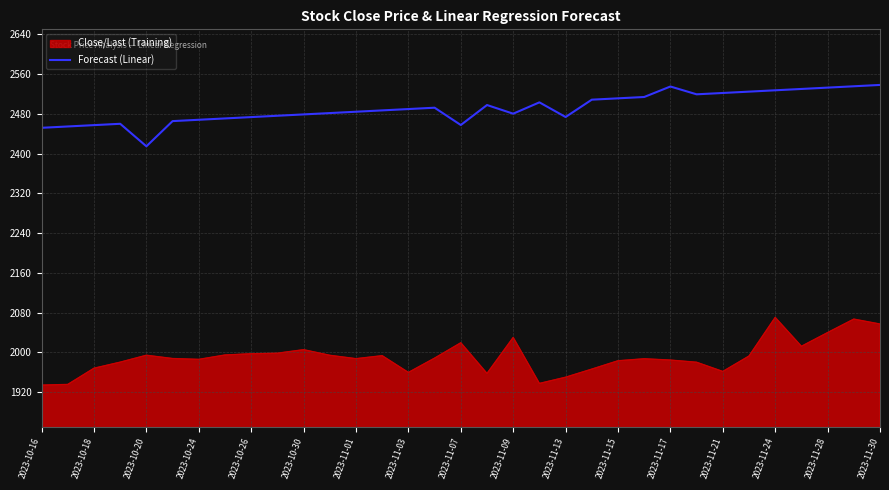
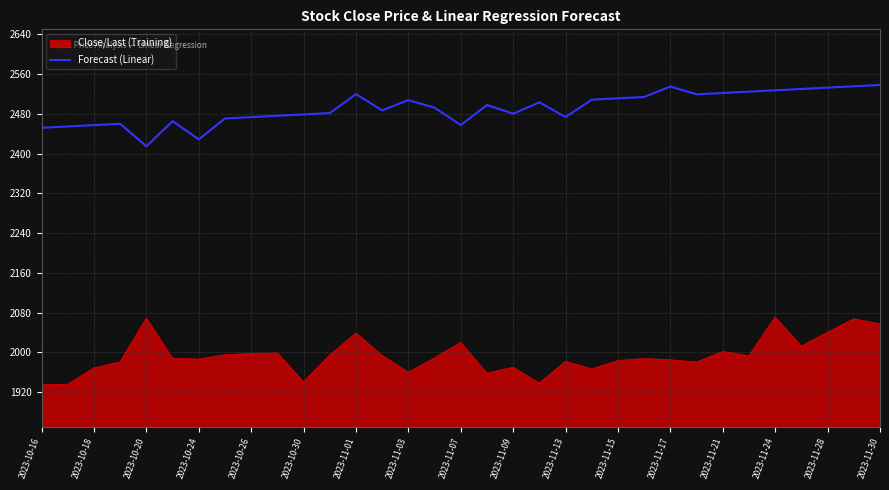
Close/Last (Training), 2023-10-20: 1990 -> 2070
Forecast (Linear), 2023-10-24: 2470 -> 2430
Close/Last (Training), 2023-10-30: 2010 -> 1940
Close/Last (Training), 2023-11-01: 1990 -> 2040
Forecast (Linear), 2023-11-01: 2480 -> 2520
Forecast (Linear), 2023-11-03: 2490 -> 2510
Close/Last (Training), 2023-11-09: 2030 -> 1970
Close/Last (Training), 2023-11-13: 1950 -> 1980
Close/Last (Training), 2023-11-21: 1960 -> 2000
